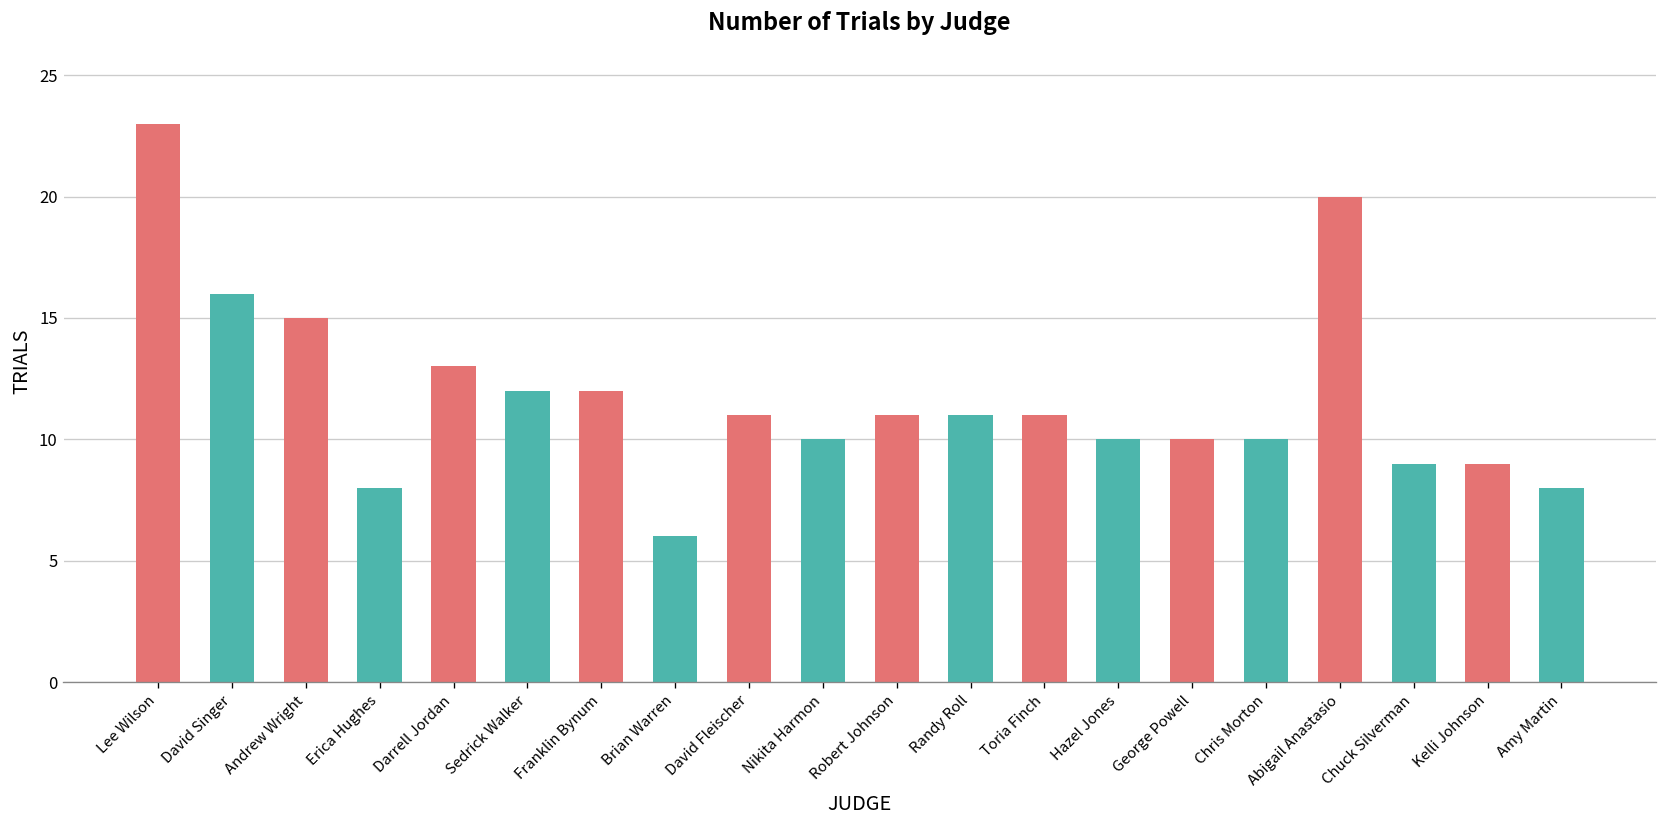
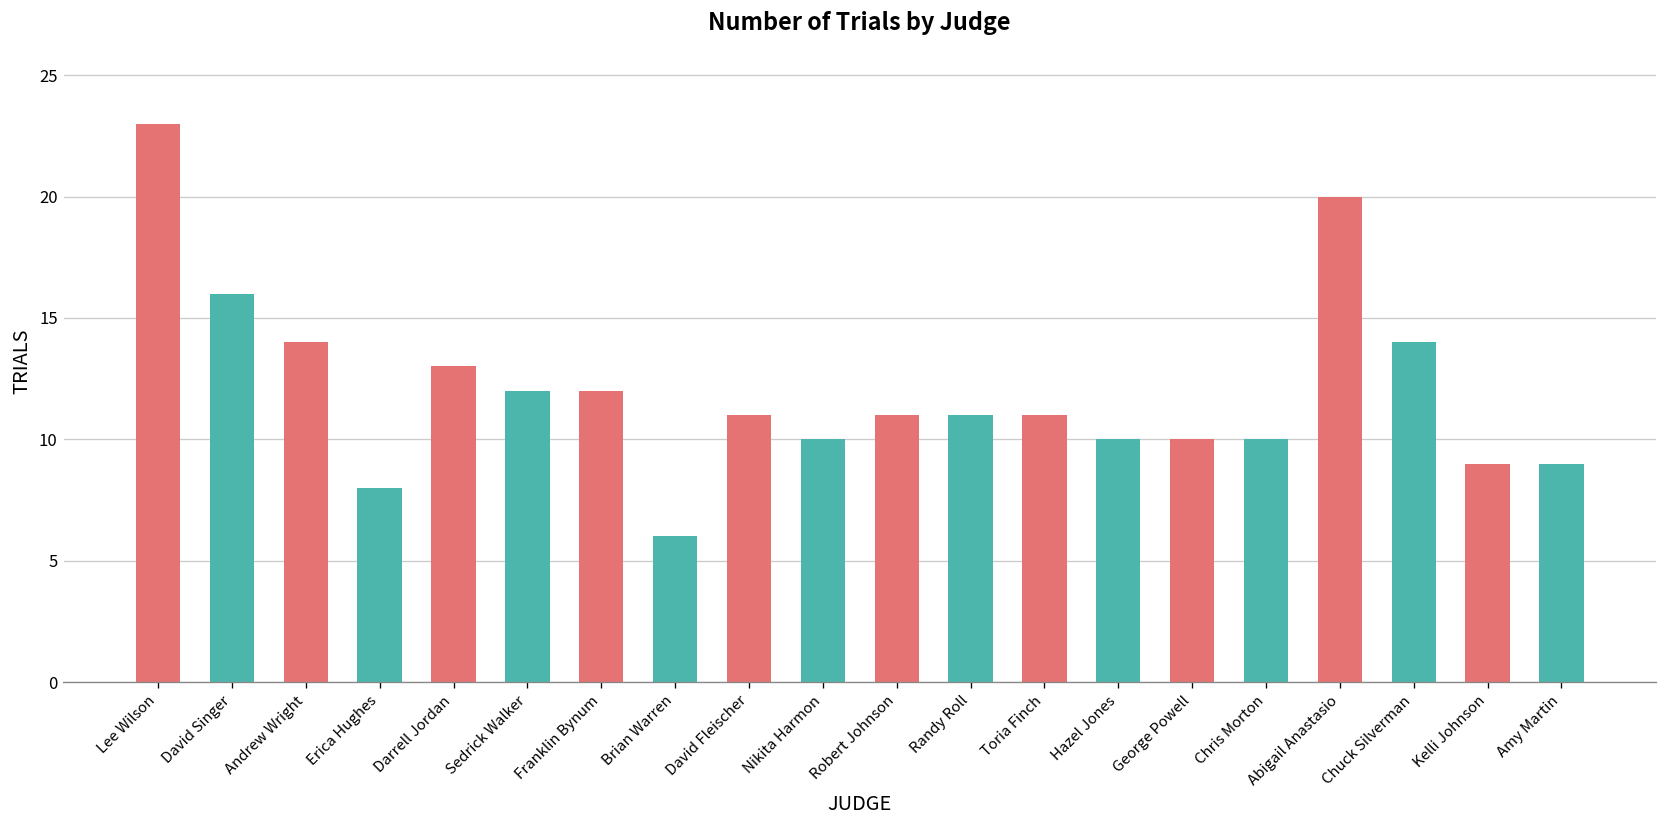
Andrew Wright: 15 -> 14
Chuck Silverman: 9 -> 14
Amy Martin: 8 -> 9
